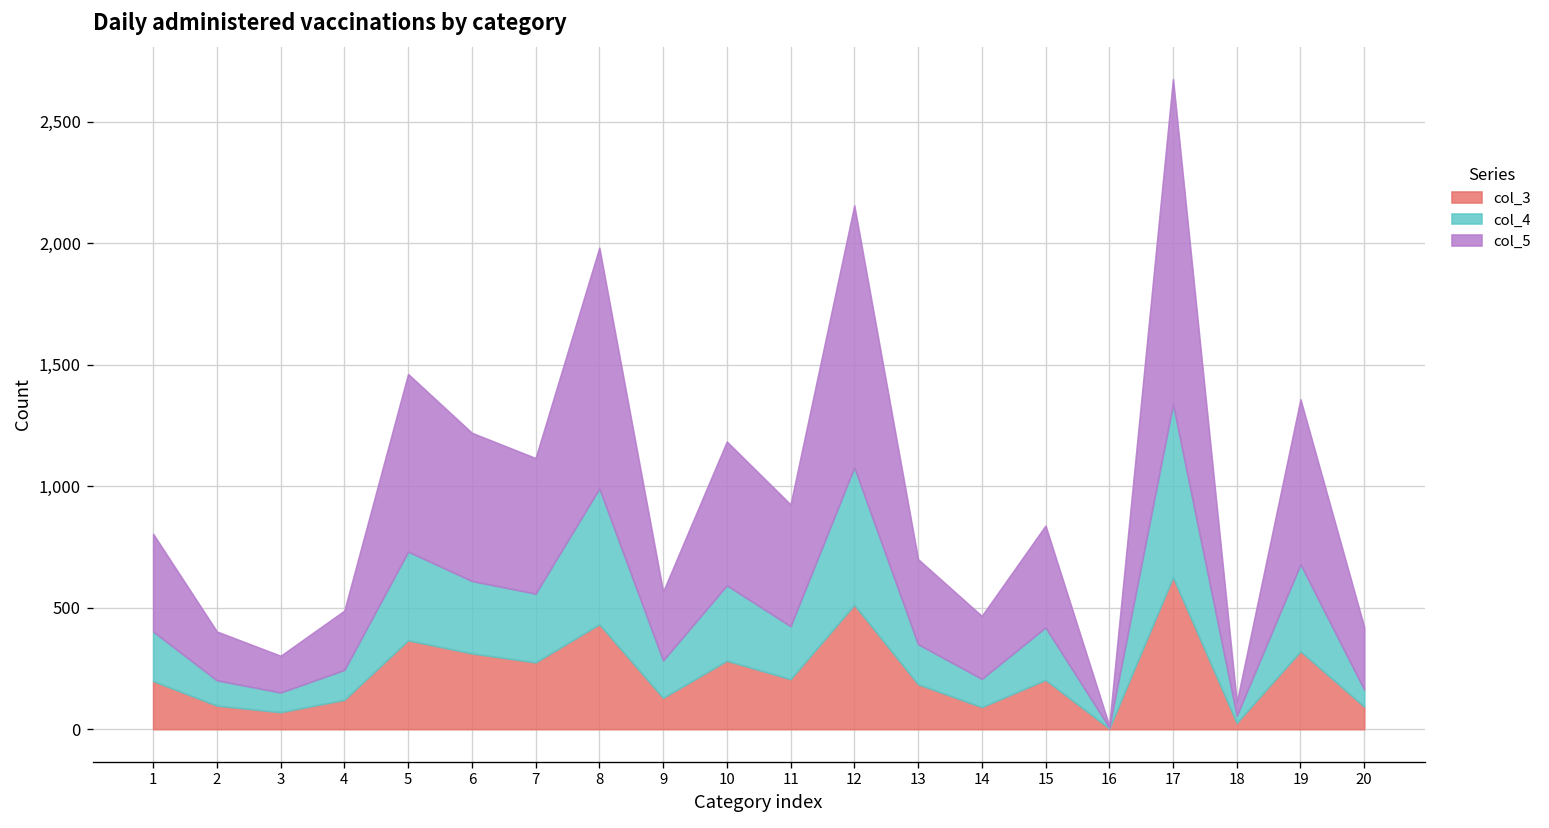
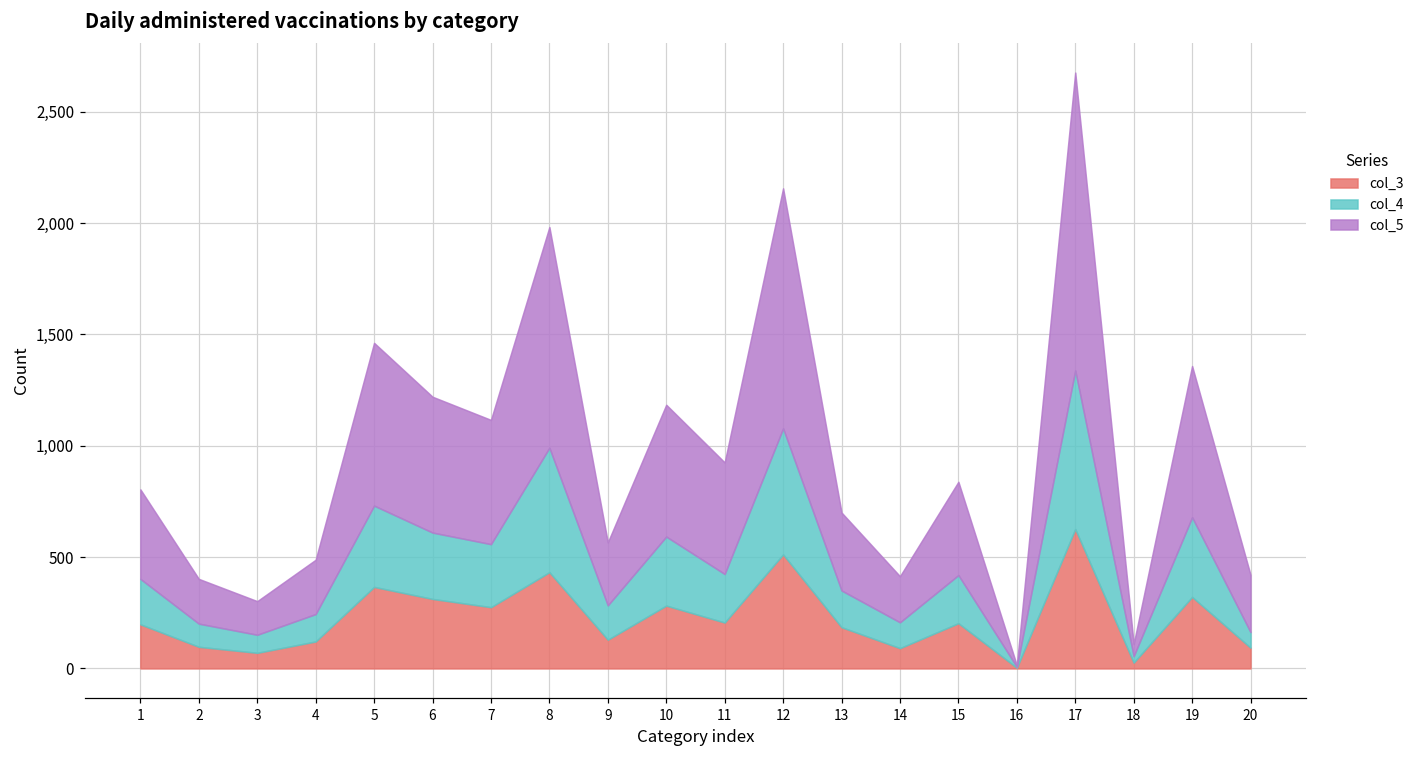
col_5, 14: 260 -> 210
